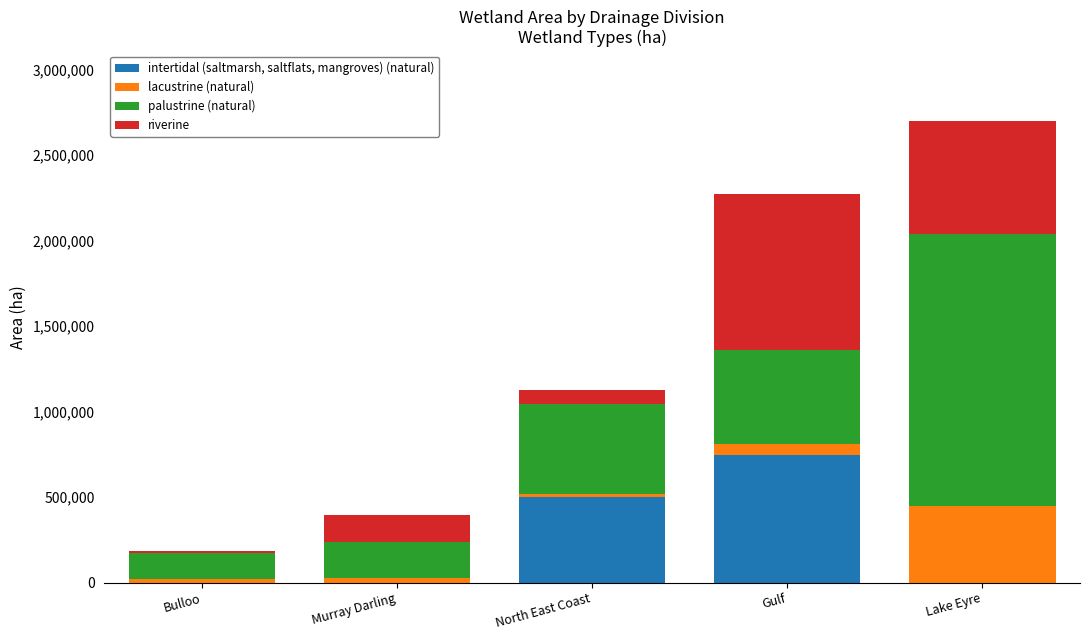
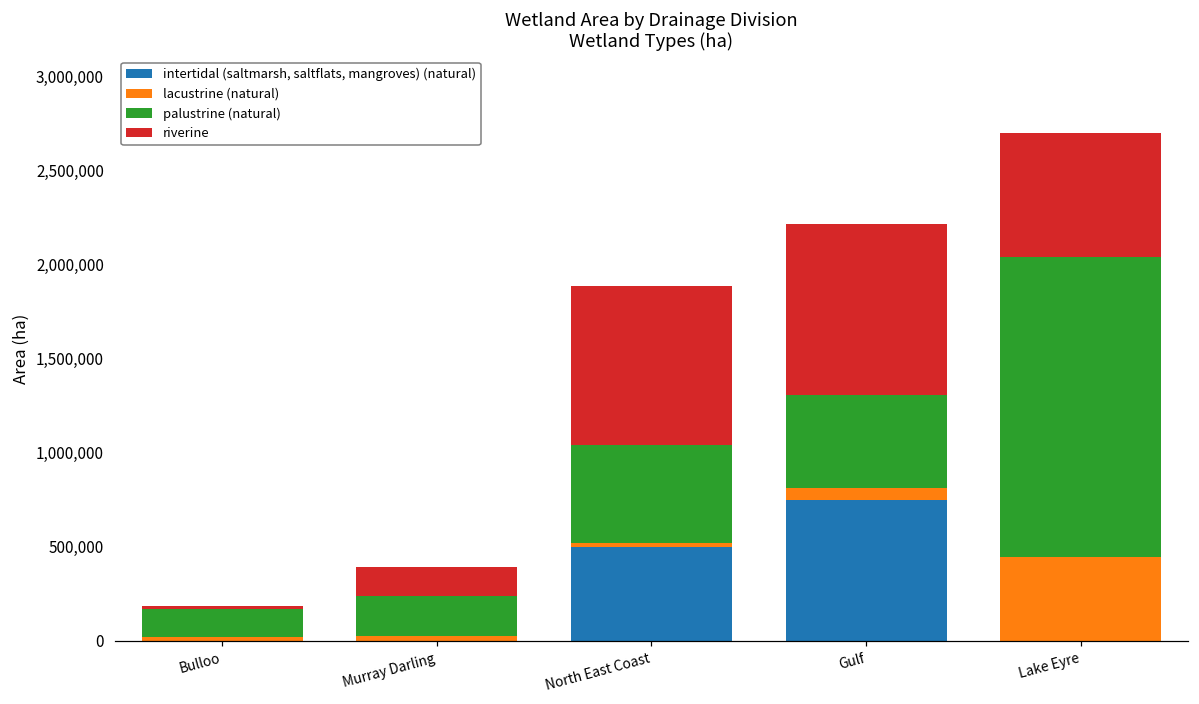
riverine, North East Coast: 80,000 -> 850,000
palustrine (natural), Gulf: 550,000 -> 500,000
